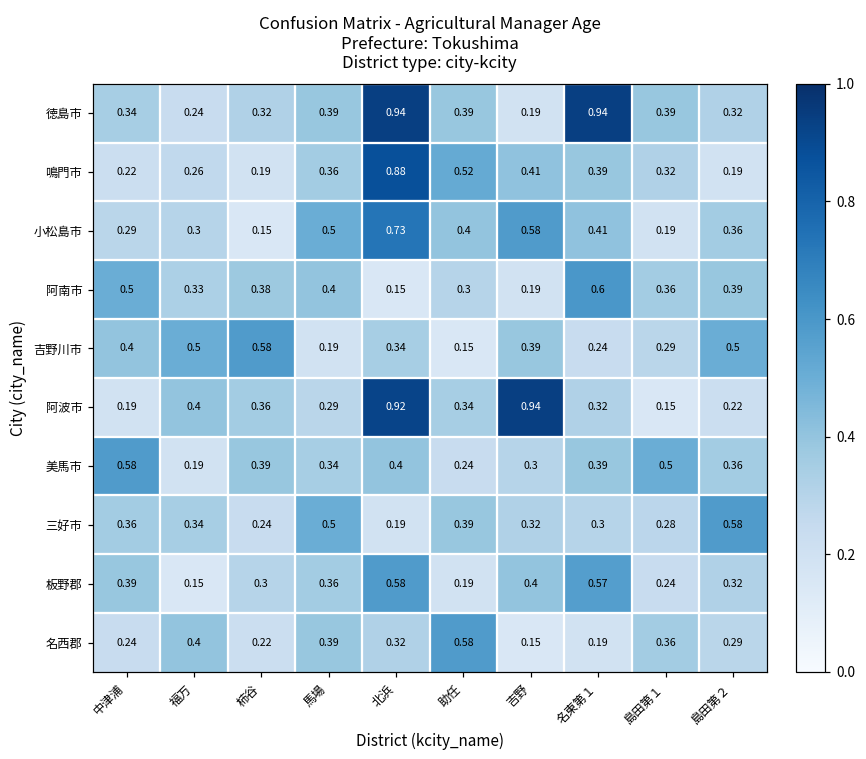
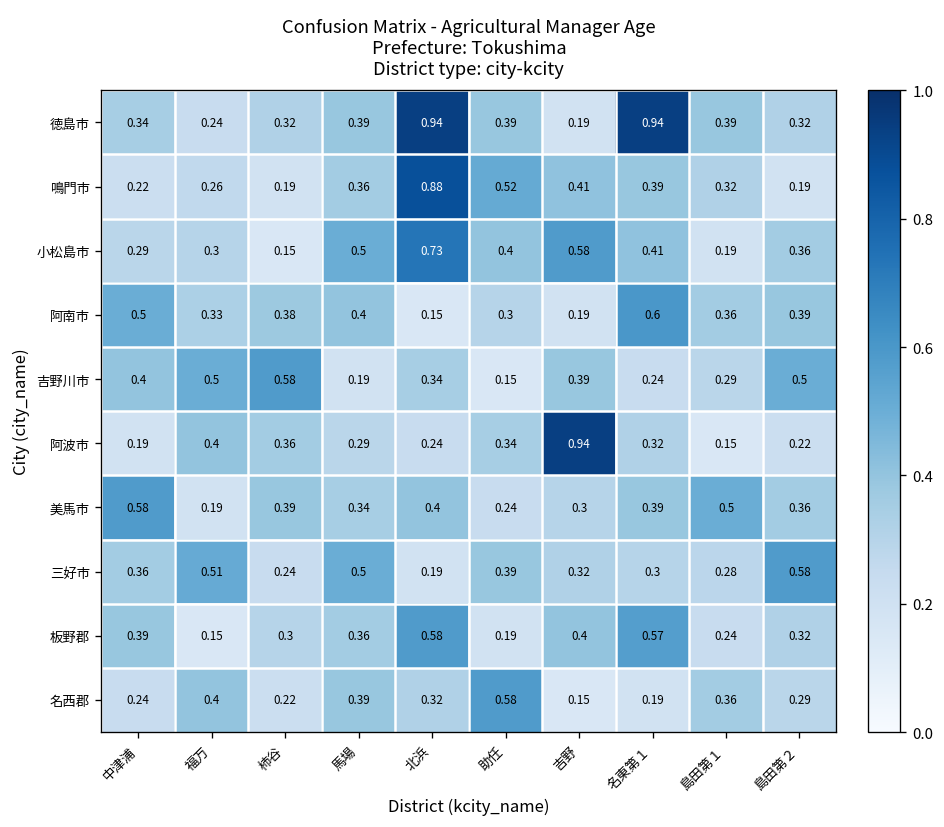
阿波市, 北浜: 0.92 -> 0.24
三好市, 福万: 0.34 -> 0.51
